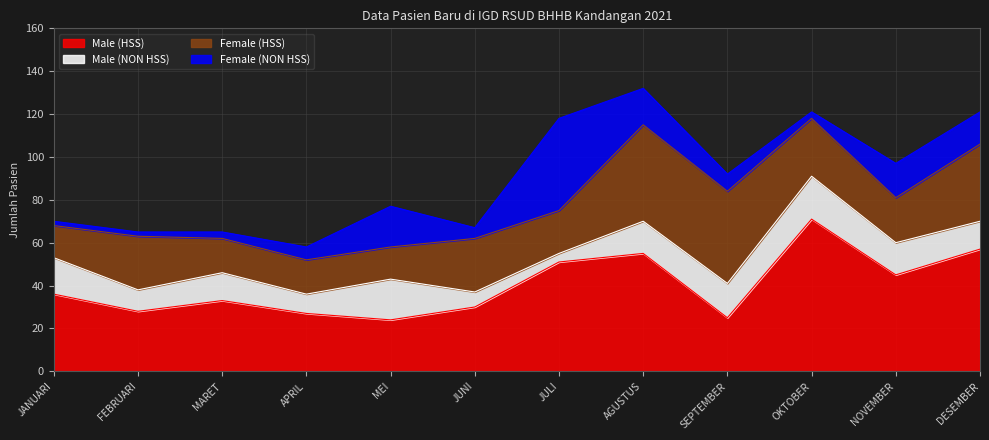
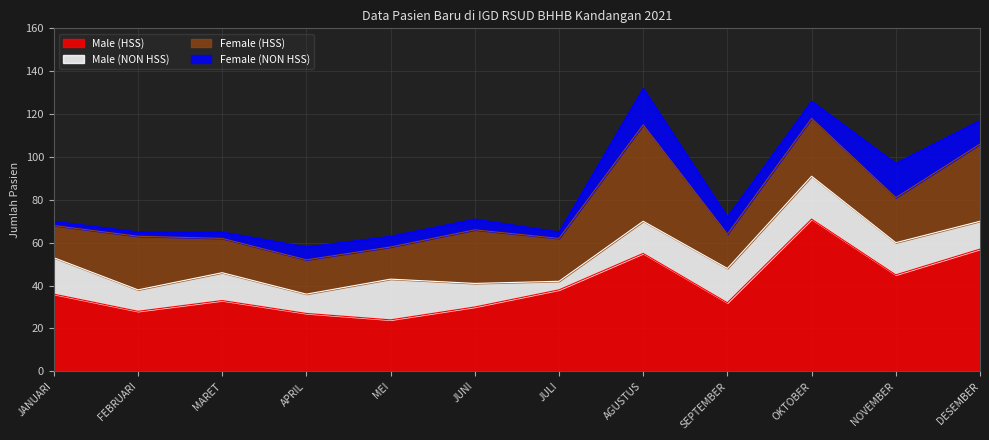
Female (NON HSS), MEI: 19 -> 5
Male (NON HSS), JUNI: 7 -> 11
Male (HSS), JULI: 51 -> 38
Female (NON HSS), JULI: 43 -> 3
Male (HSS), SEPTEMBER: 25 -> 32
Female (HSS), SEPTEMBER: 43 -> 16
Female (NON HSS), OKTOBER: 3 -> 8
Female (NON HSS), DESEMBER: 15 -> 11
